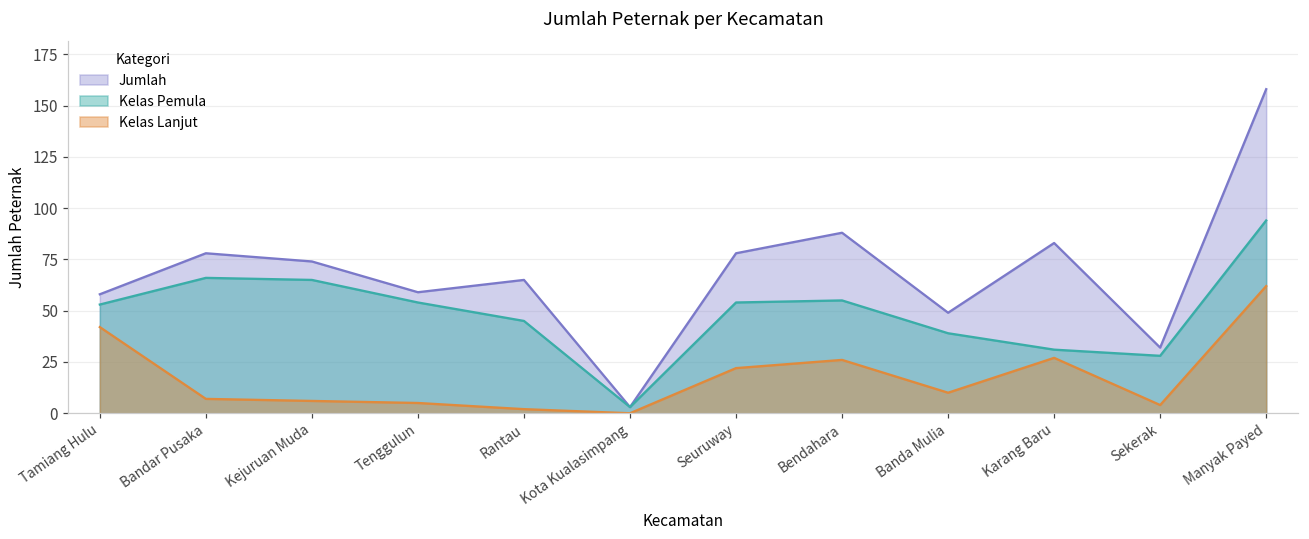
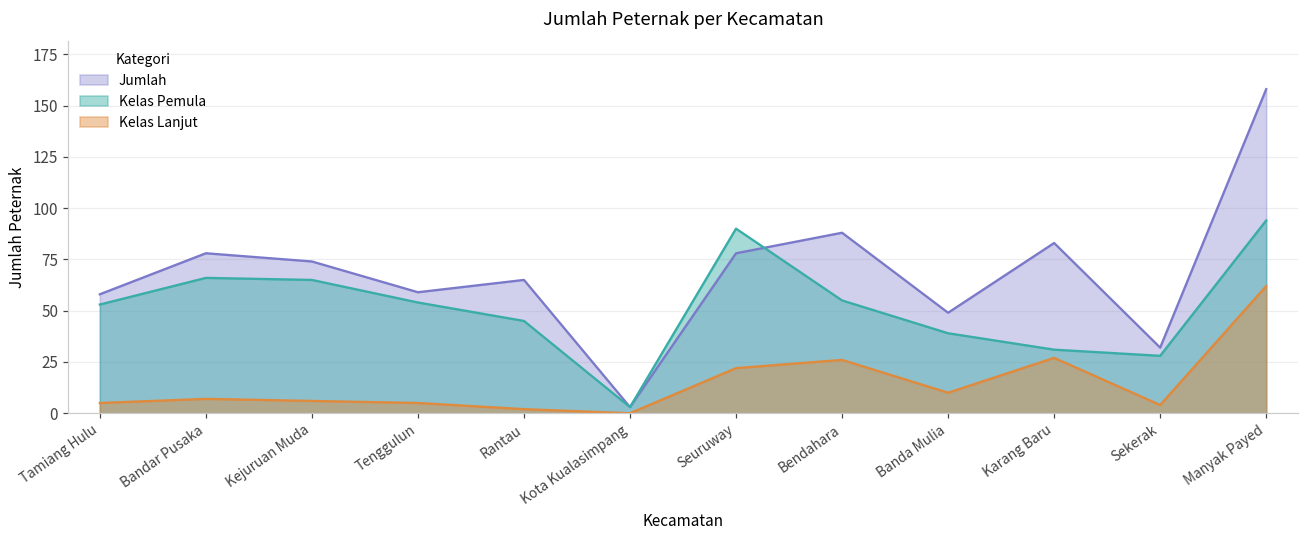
Kelas Lanjut, Tamiang Hulu: 42 -> 5
Kelas Pemula, Seuruway: 54 -> 90
